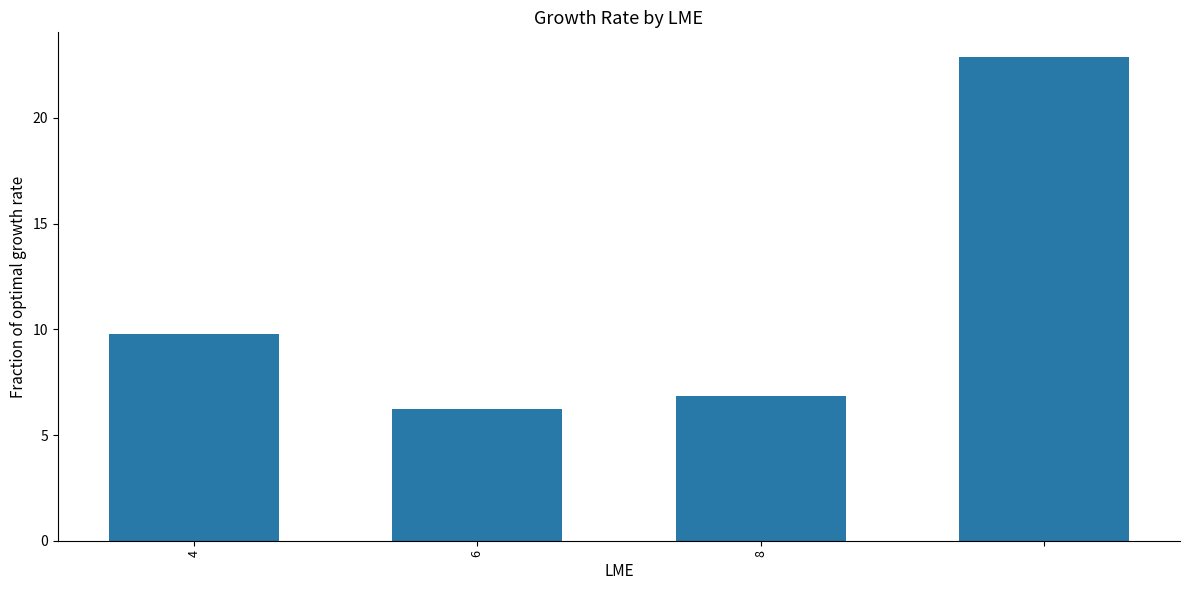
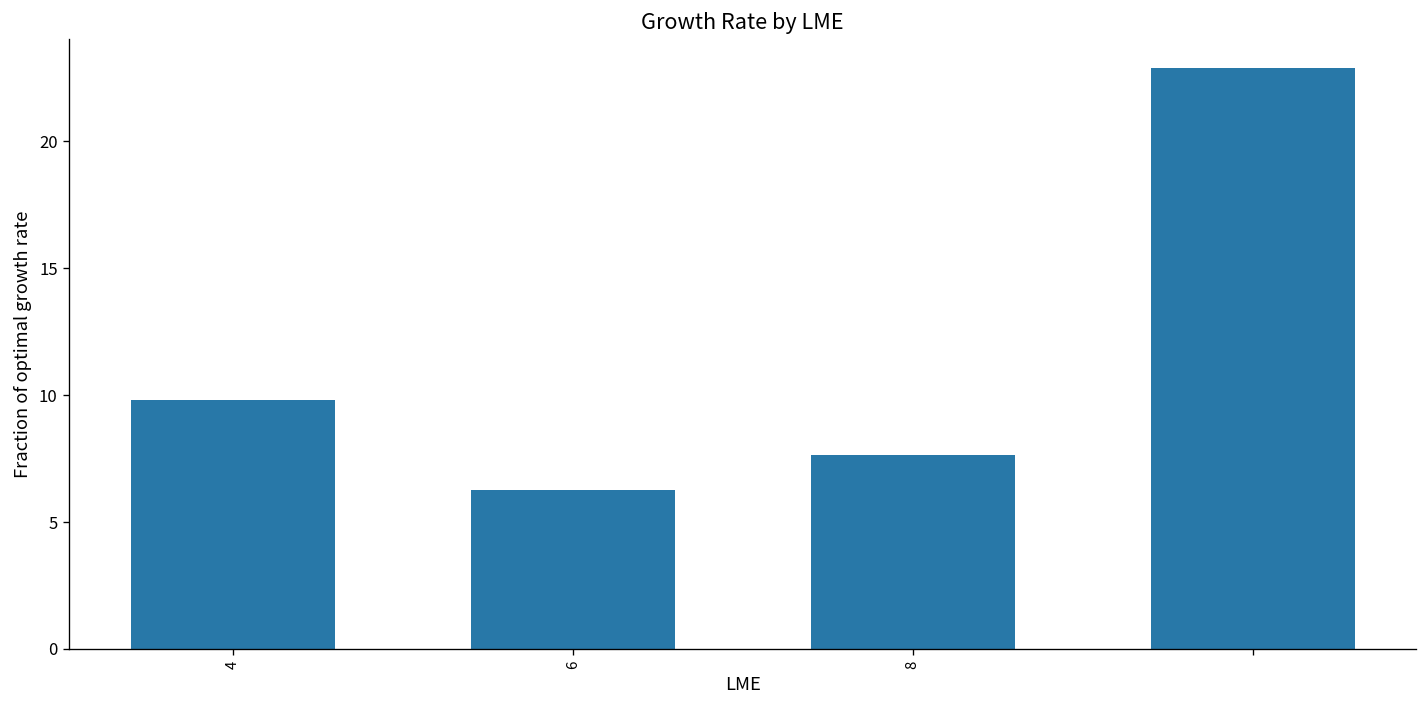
8: 6.9 -> 7.7
